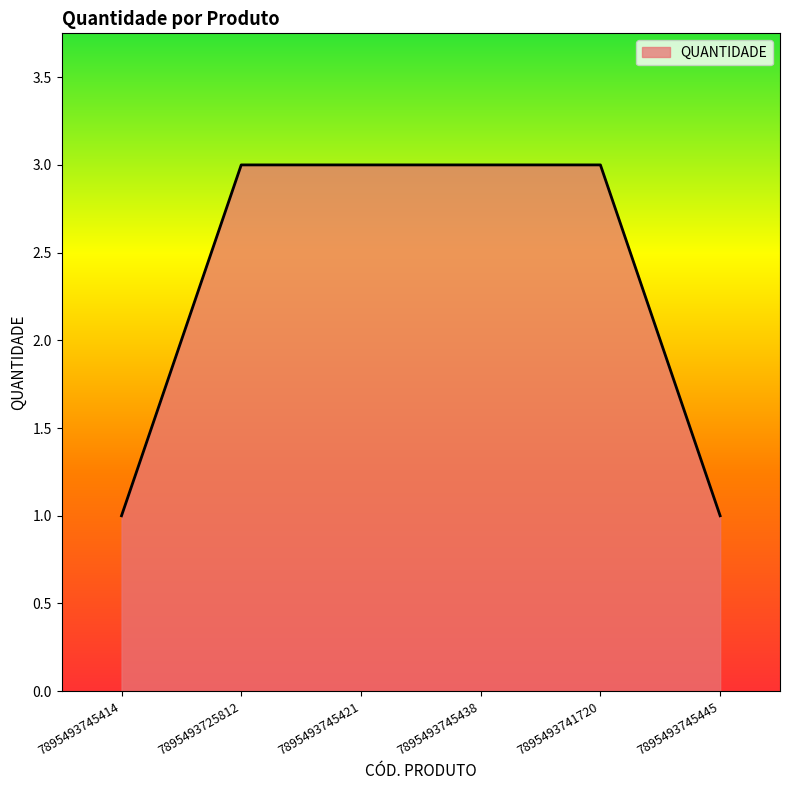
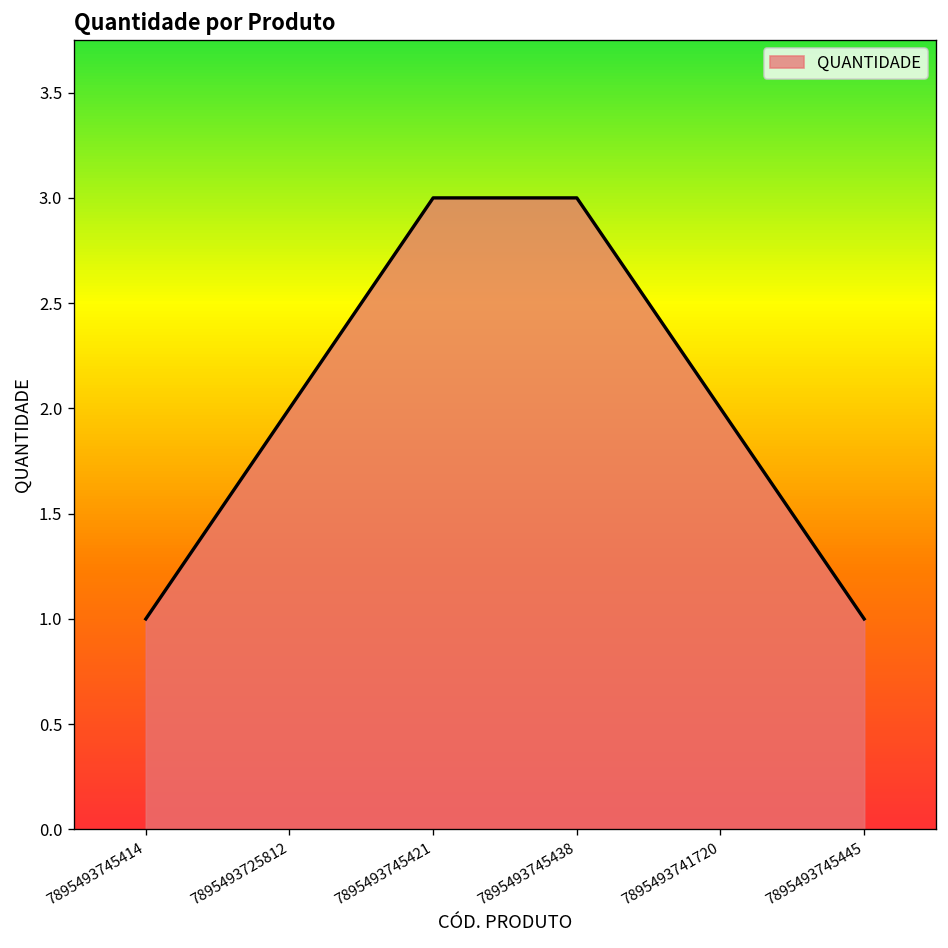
7895493725812: 3 -> 2
7895493741720: 3 -> 2
